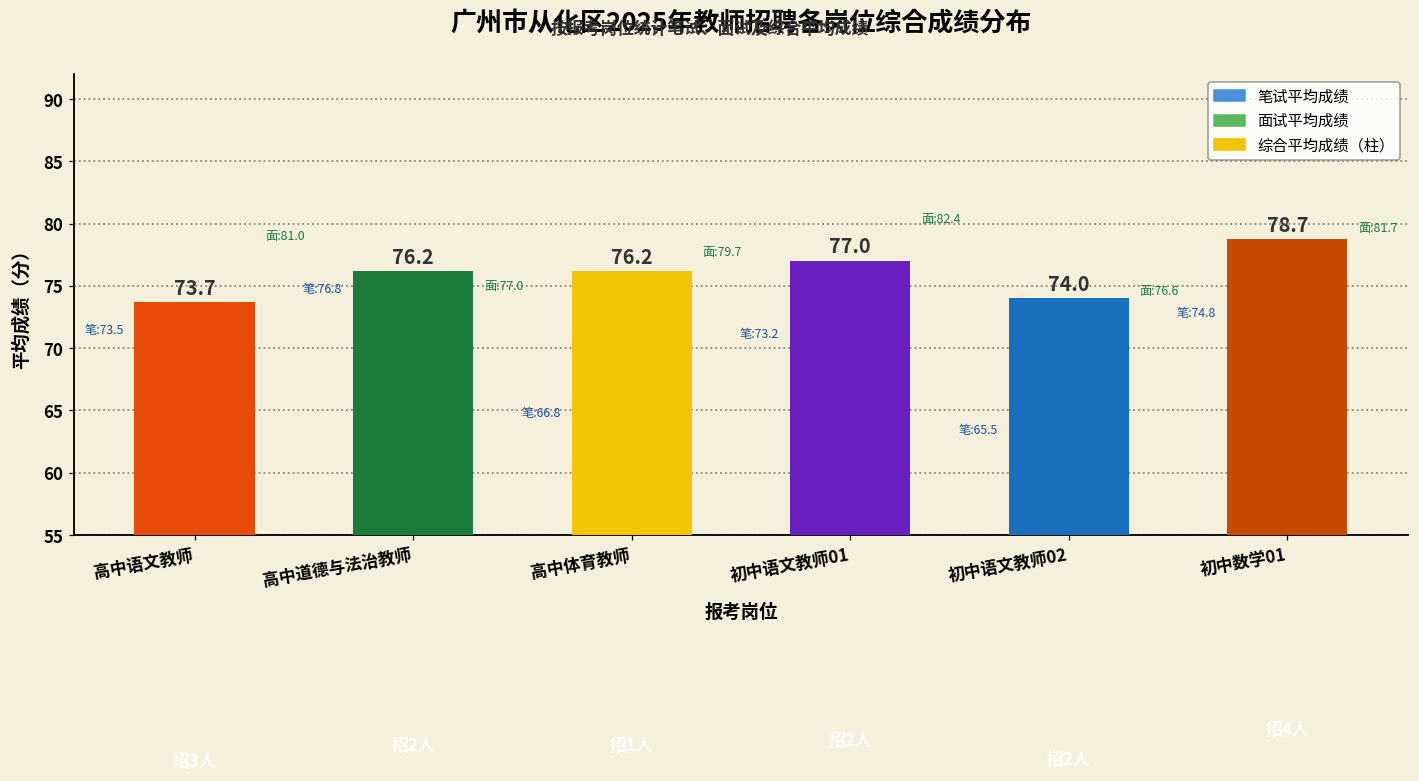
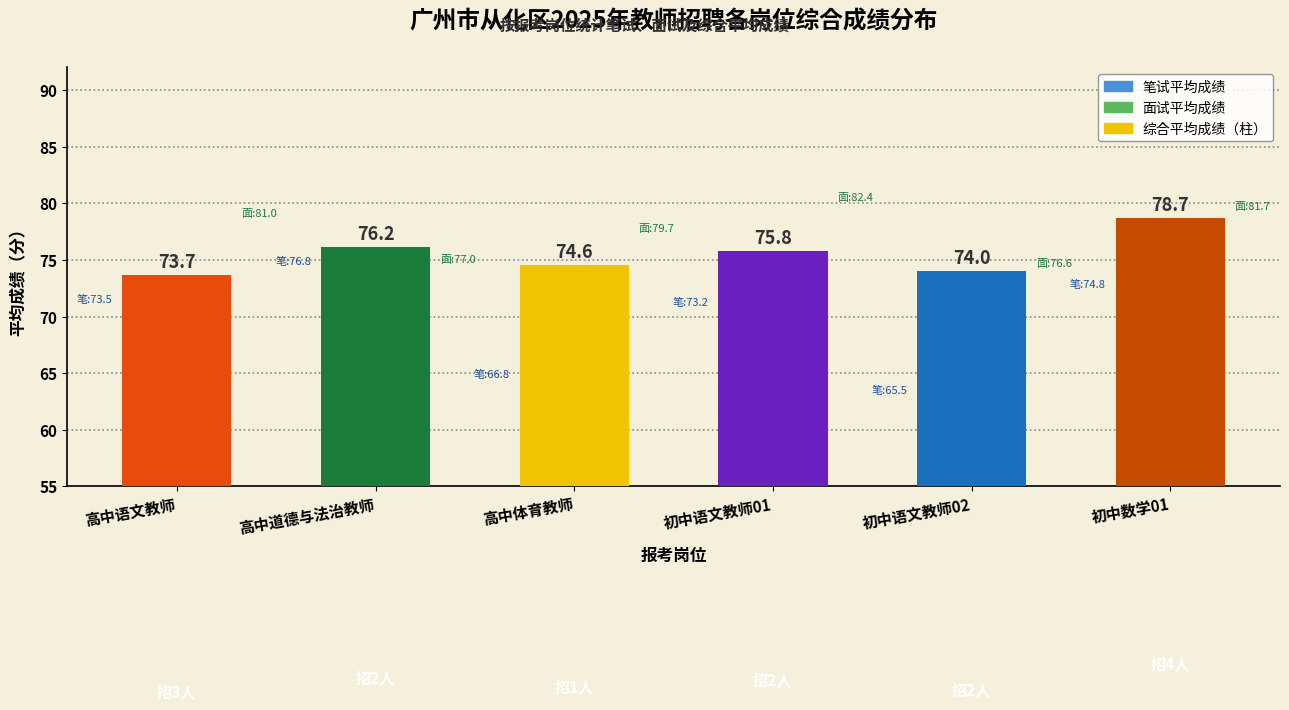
高中体育教师: 76.2 -> 74.6
初中语文教师01: 77.0 -> 75.8
